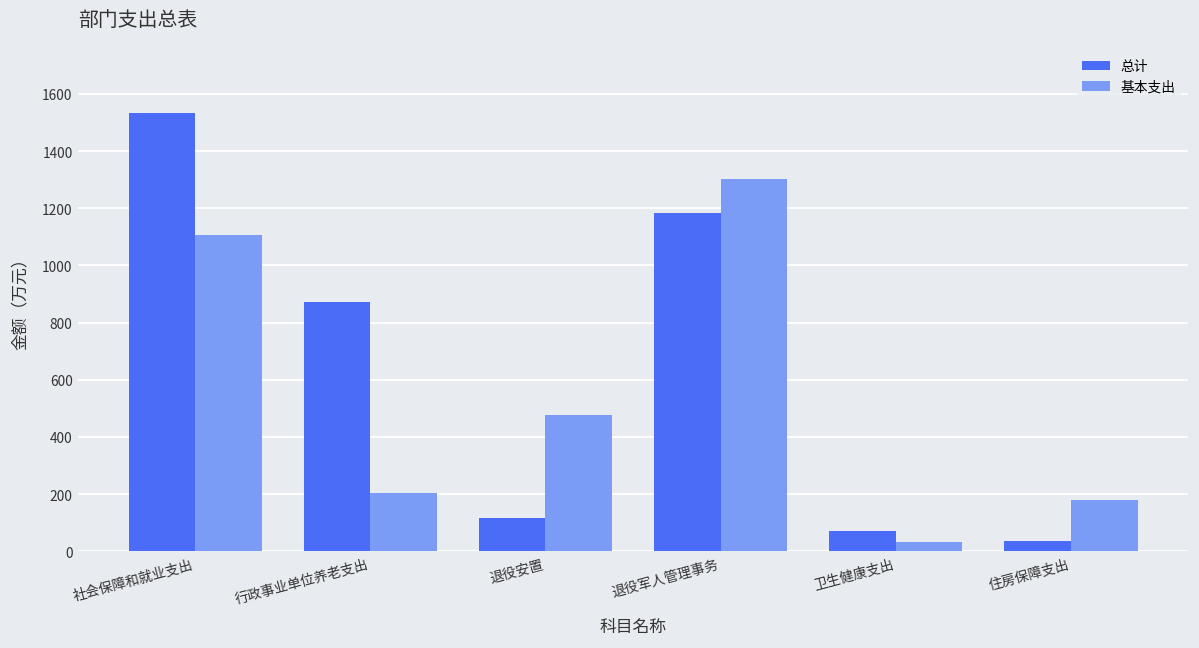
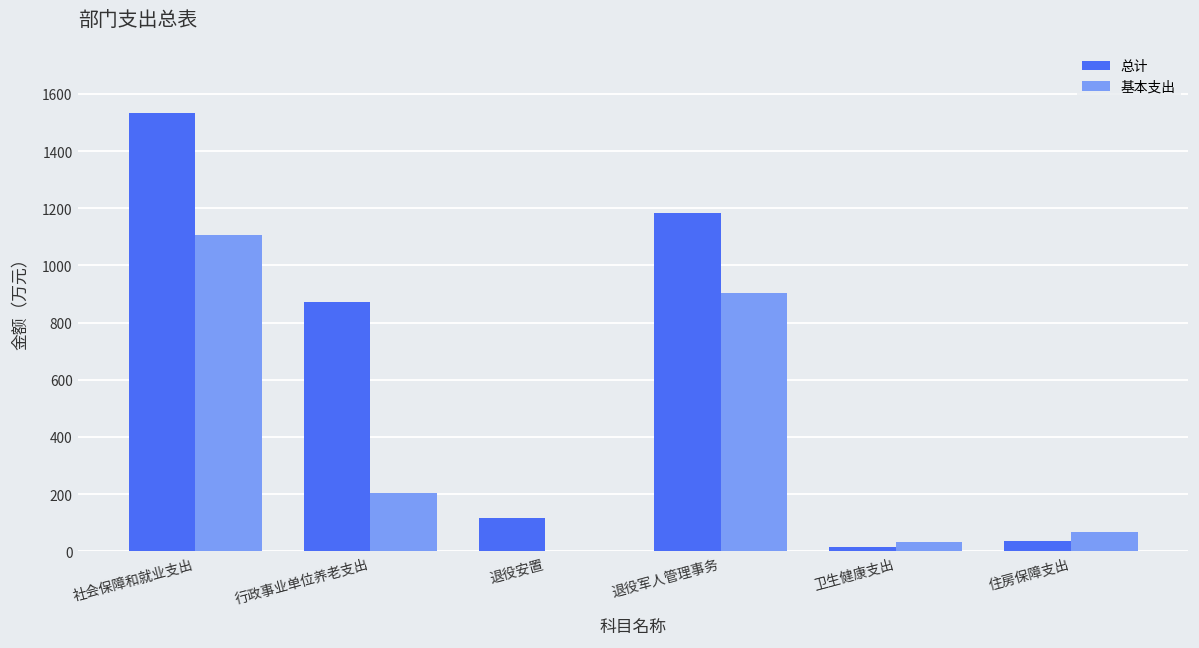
基本支出, 退役安置: 480 -> 0
基本支出, 退役军人管理事务: 1300 -> 900
总计, 卫生健康支出: 70 -> 20
基本支出, 住房保障支出: 180 -> 70
